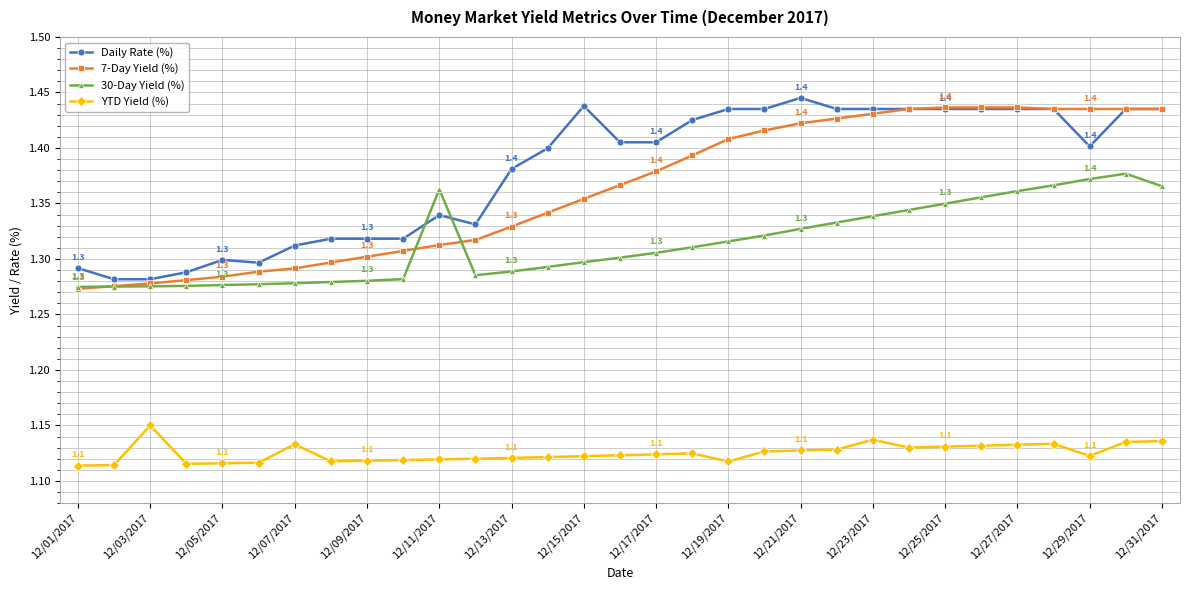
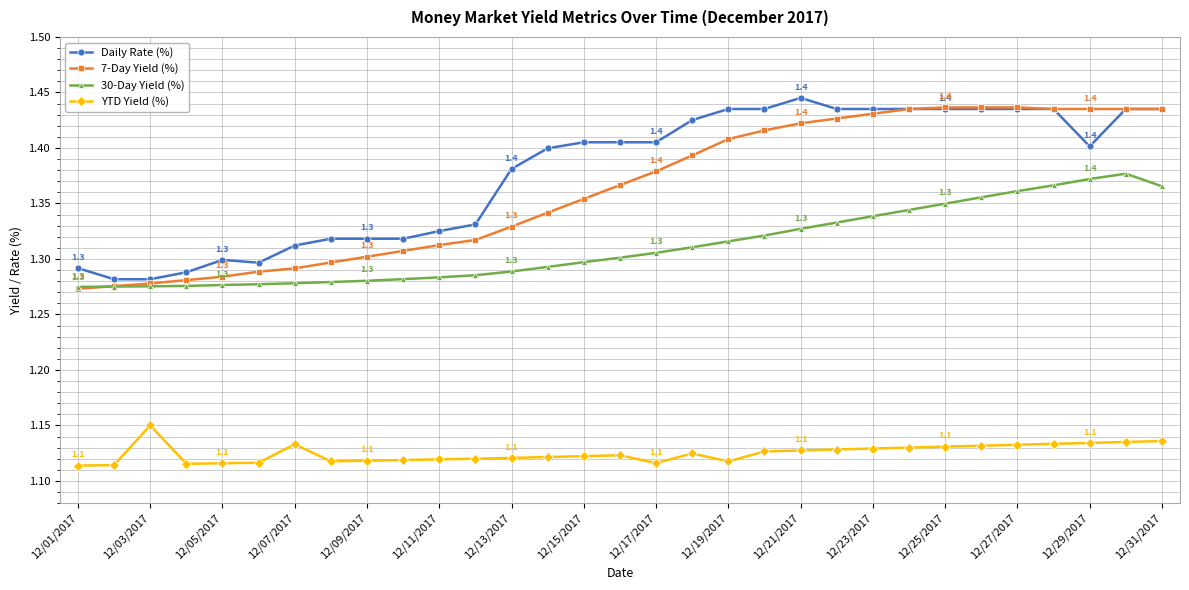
Daily Rate (%), 12/11/2017: 1.340 -> 1.325
30-Day Yield (%), 12/11/2017: 1.363 -> 1.283
Daily Rate (%), 12/15/2017: 1.438 -> 1.405
YTD Yield (%), 12/17/2017: 1.124 -> 1.116
YTD Yield (%), 12/23/2017: 1.137 -> 1.129
YTD Yield (%), 12/29/2017: 1.123 -> 1.134
